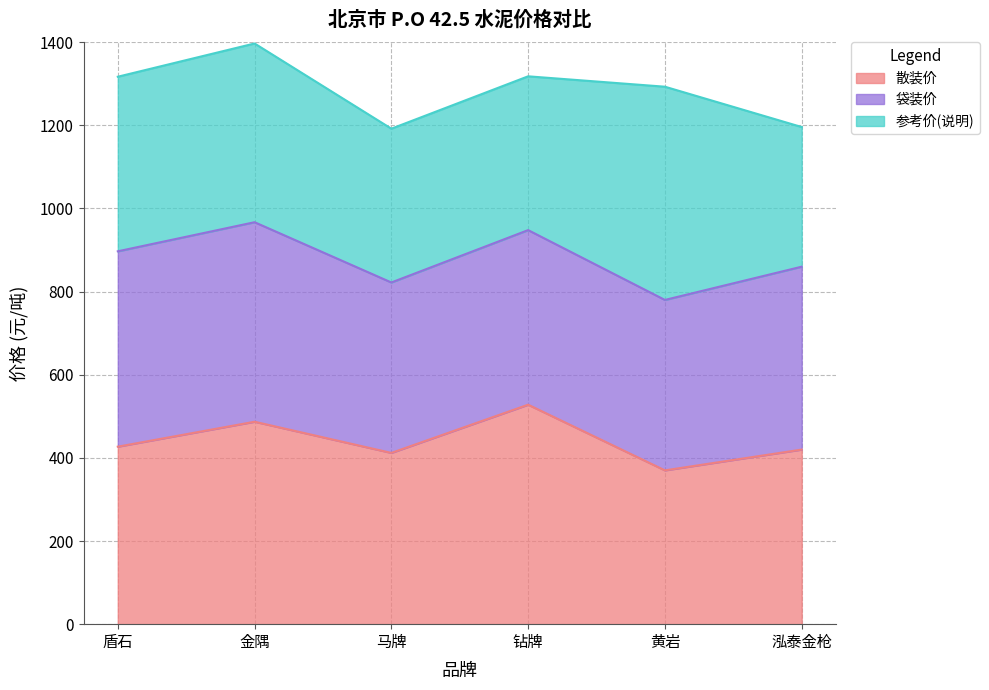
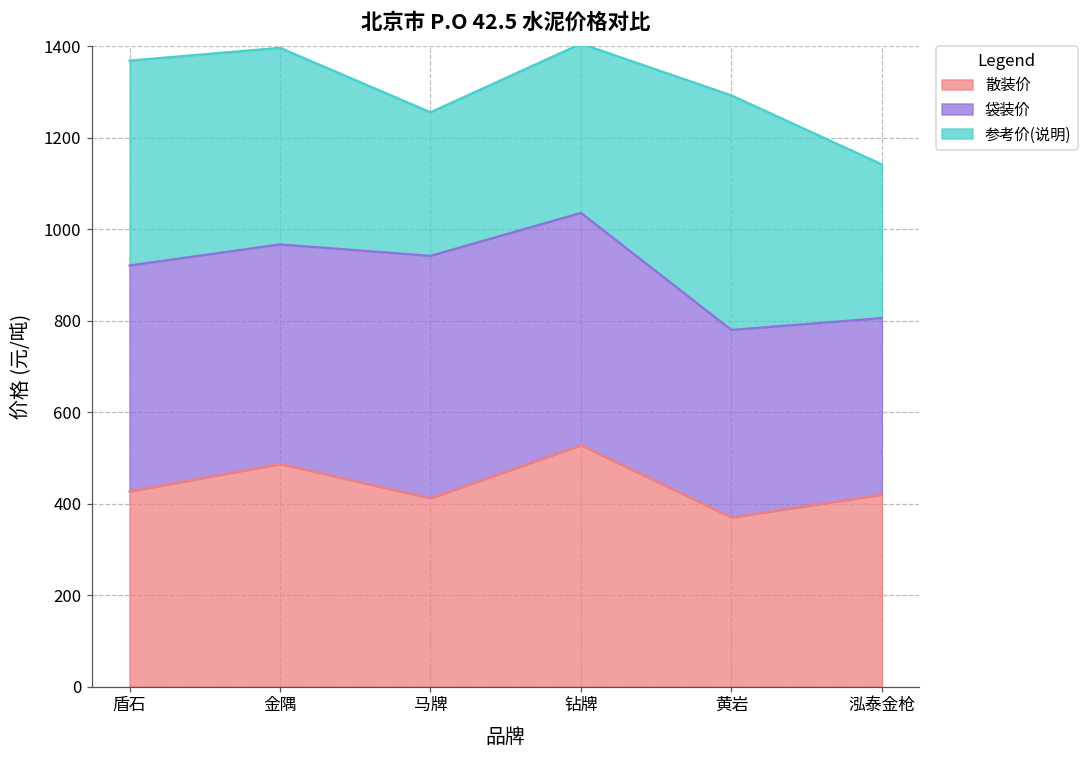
袋装价, 盾石: 470 -> 490
参考价(说明), 盾石: 420 -> 450
袋装价, 马牌: 410 -> 530
参考价(说明), 马牌: 370 -> 310
袋装价, 钻牌: 420 -> 510
袋装价, 泓泰金枪: 440 -> 390
